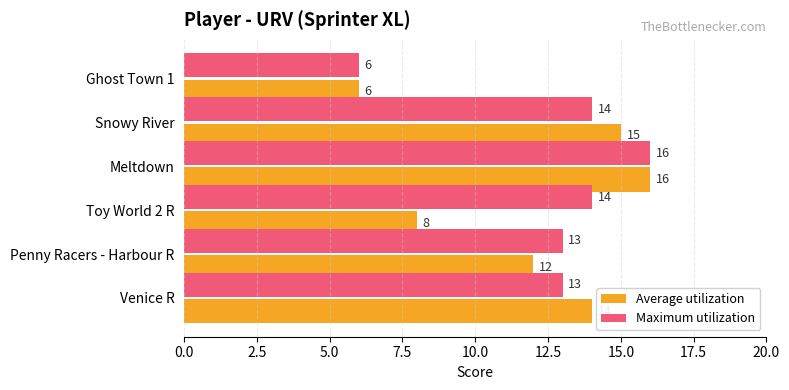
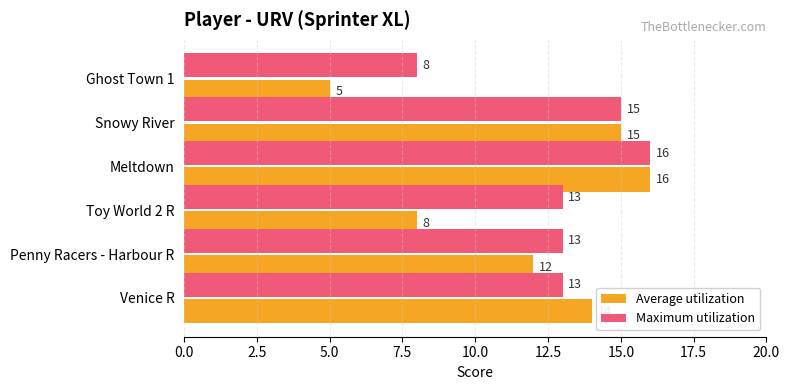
Maximum utilization, Ghost Town 1: 6 -> 8
Average utilization, Ghost Town 1: 6 -> 5
Maximum utilization, Snowy River: 14 -> 15
Maximum utilization, Toy World 2 R: 14 -> 13
